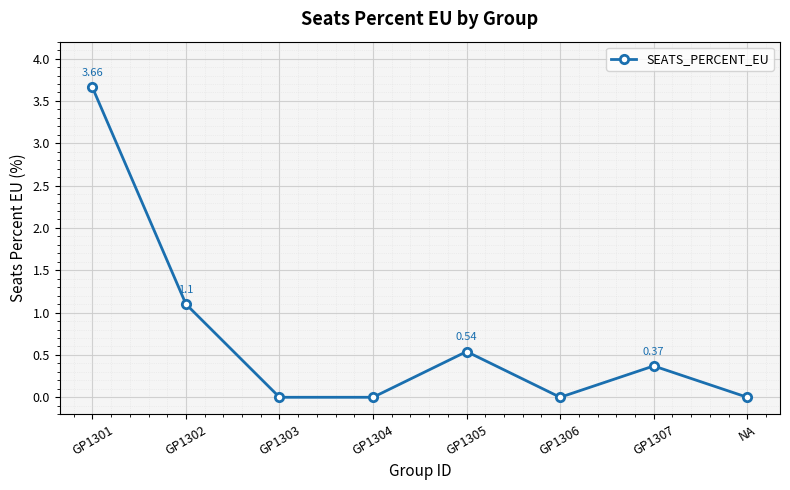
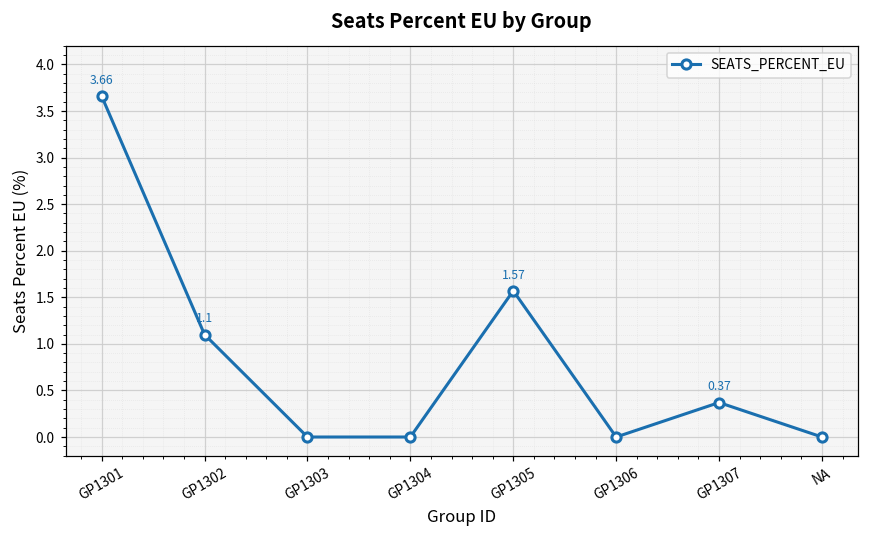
GP1305: 0.54 -> 1.57
